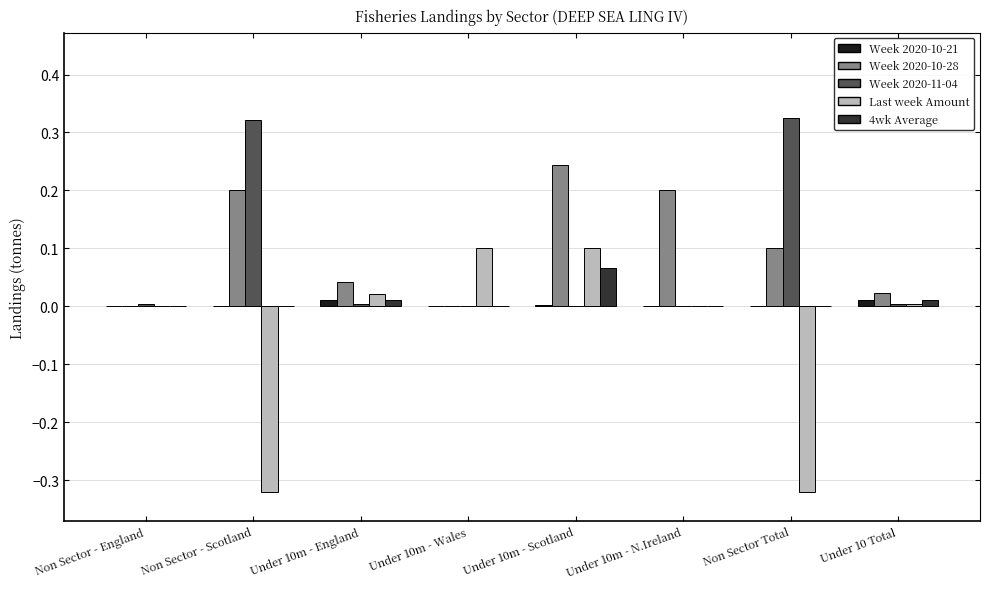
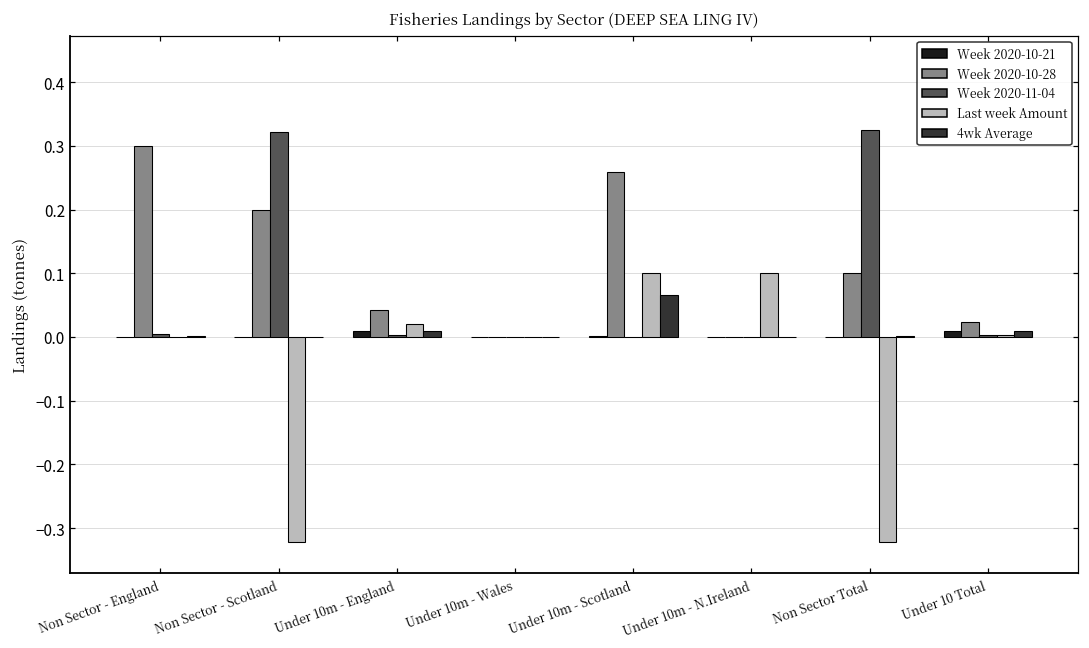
Week 2020-10-28, Non Sector - England: 0.0 -> 0.3
Last week Amount, Under 10m - Wales: 0.1 -> 0.0
Week 2020-10-28, Under 10m - Scotland: 0.24 -> 0.26
Week 2020-10-28, Under 10m - N.Ireland: 0.2 -> 0.0
Last week Amount, Under 10m - N.Ireland: 0.0 -> 0.1
